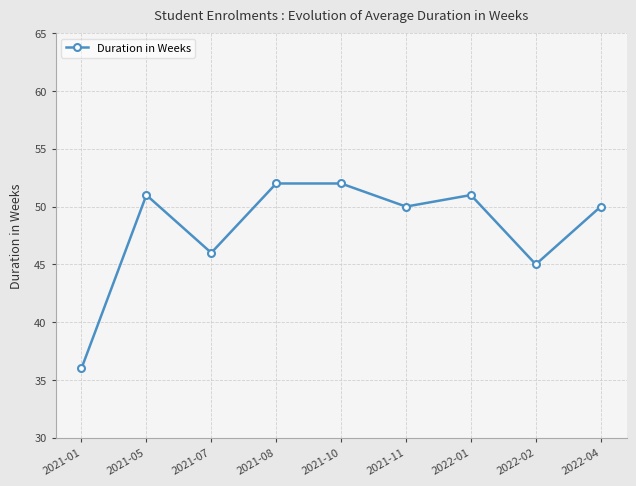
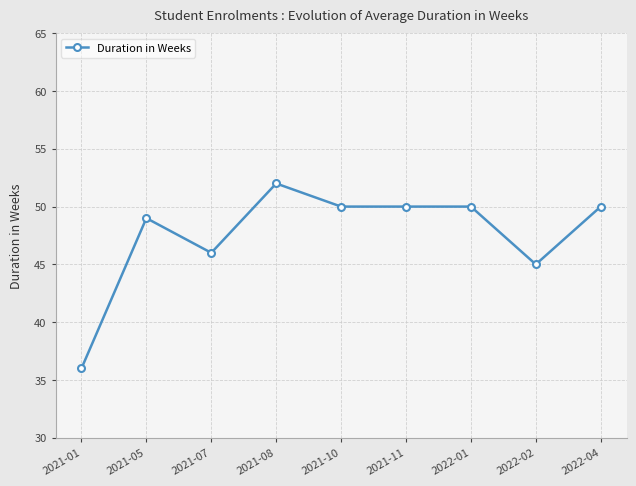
2021-05: 51 -> 49
2021-10: 52 -> 50
2022-01: 51 -> 50
